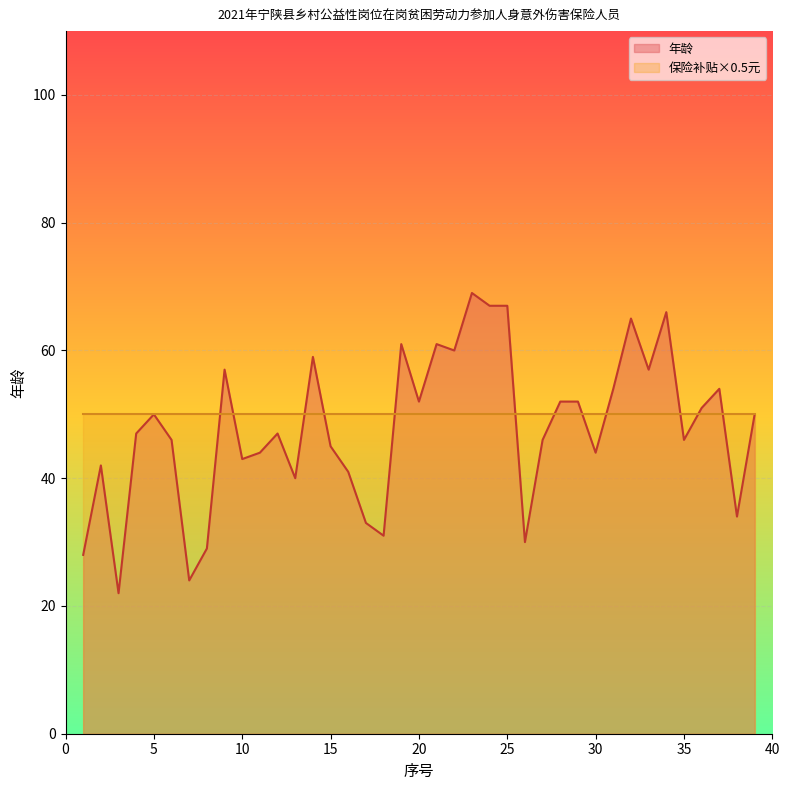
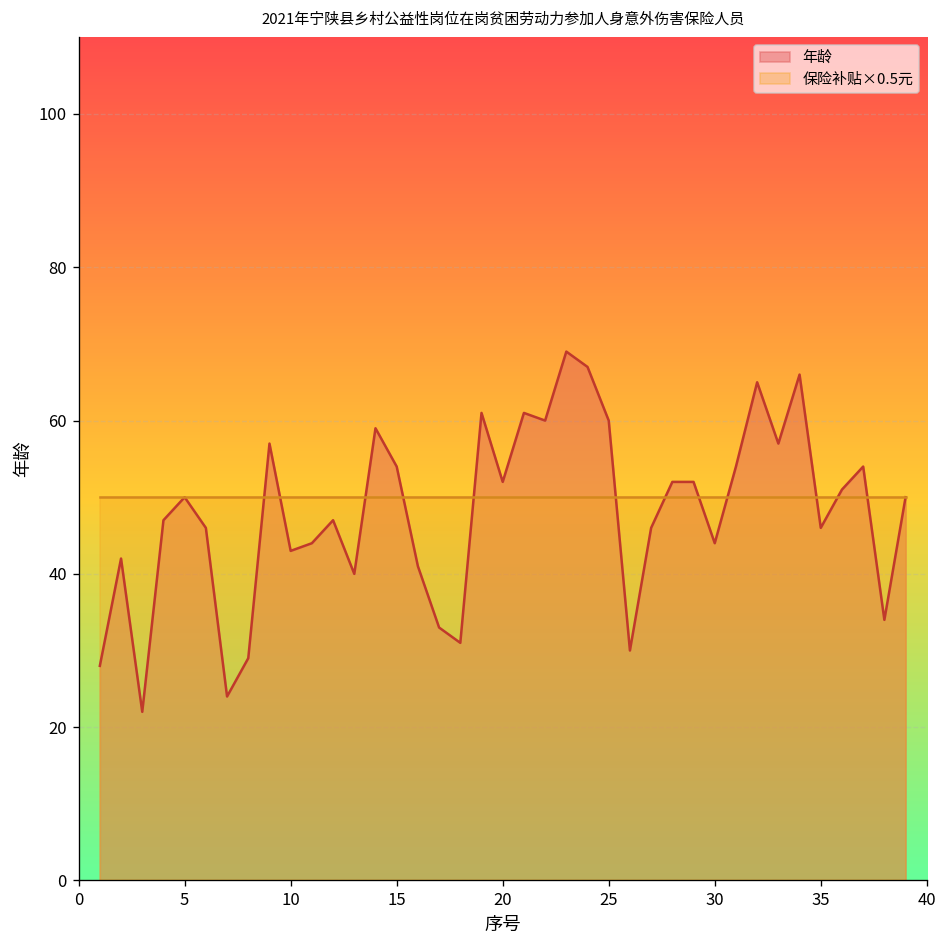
年龄, 15: 45 -> 54
年龄, 25: 67 -> 60
